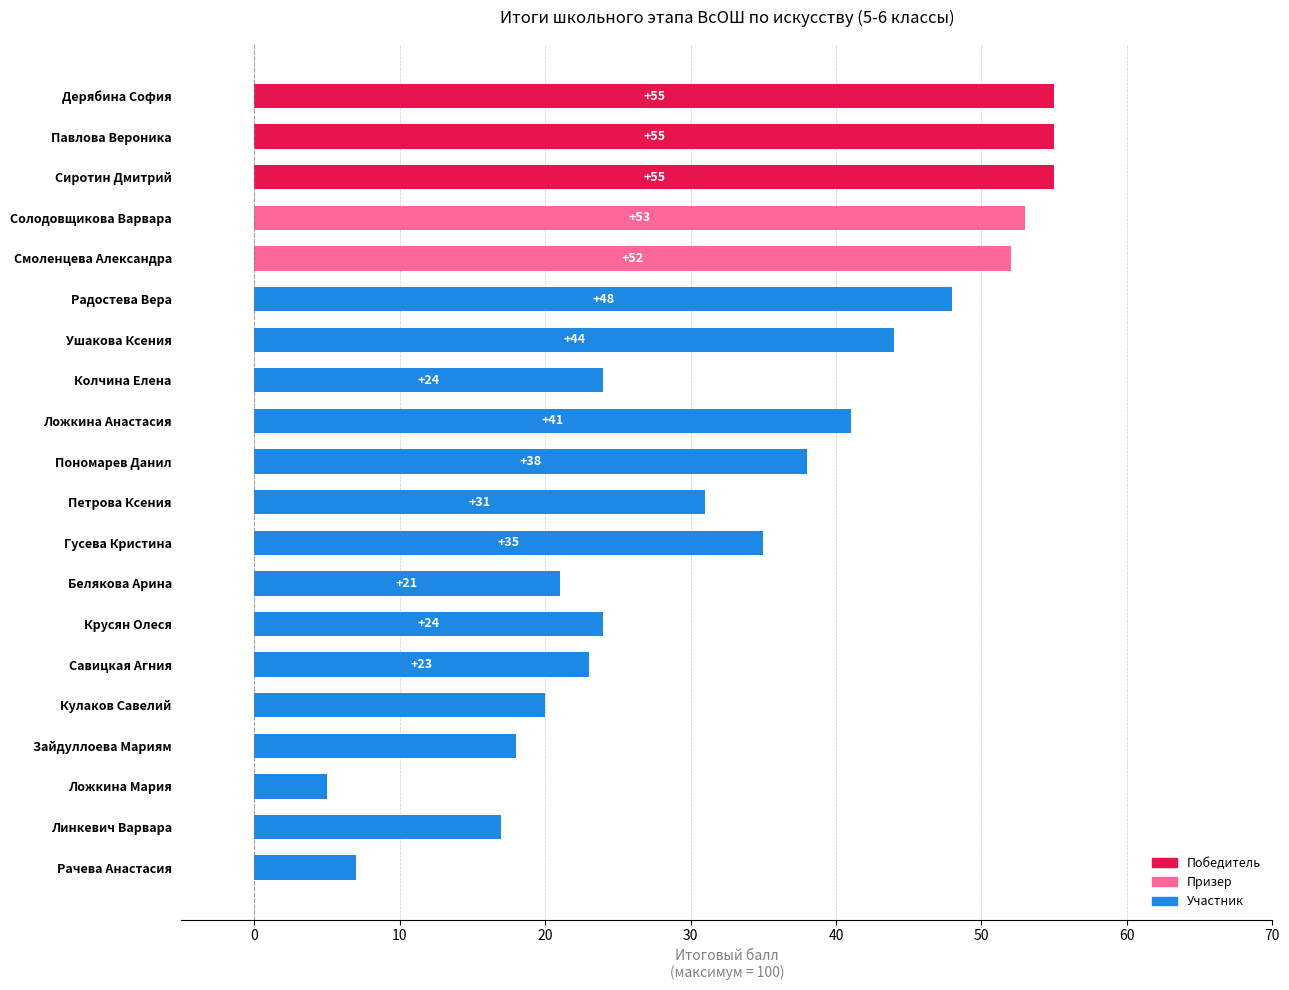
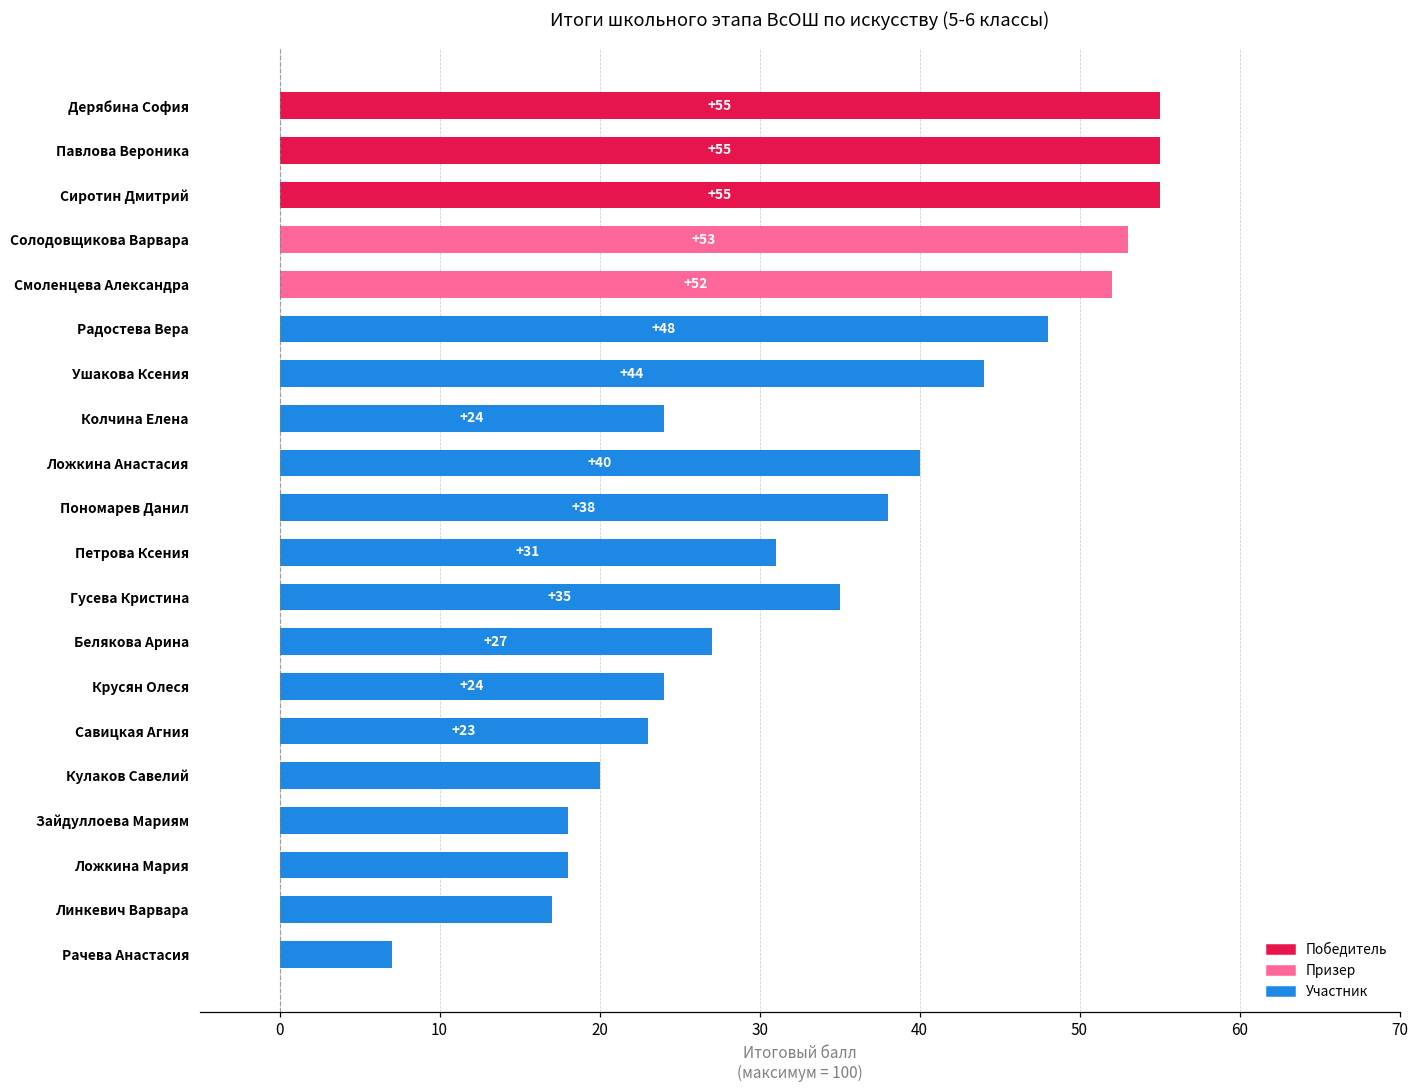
Ложкина Анастасия: +41 -> +40
Белякова Арина: +21 -> +27
Ложкина Мария: 5 -> 18
